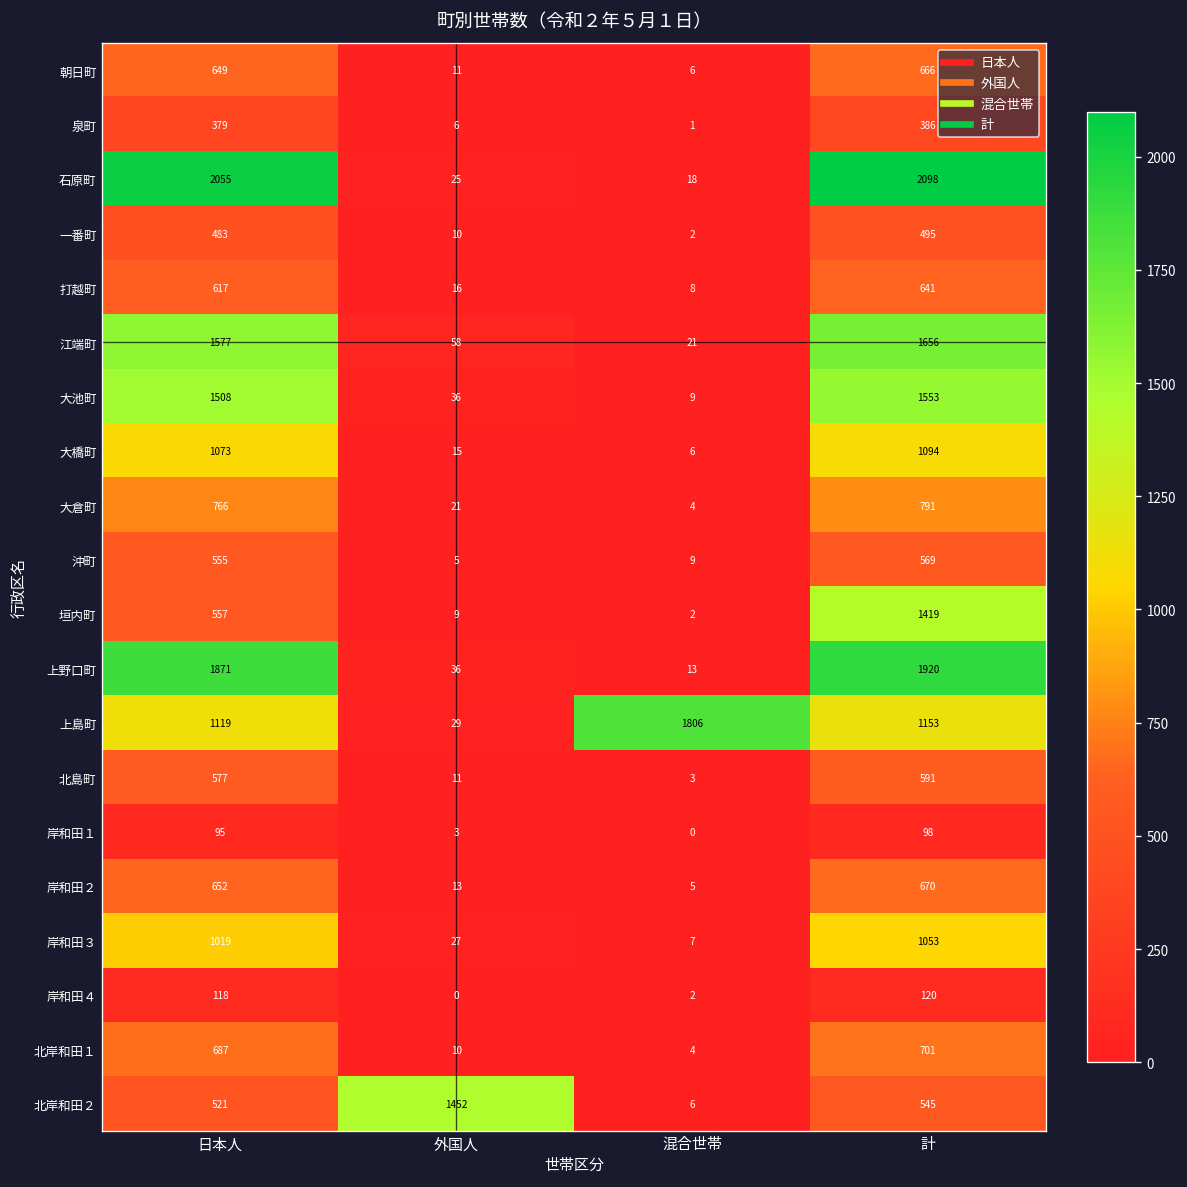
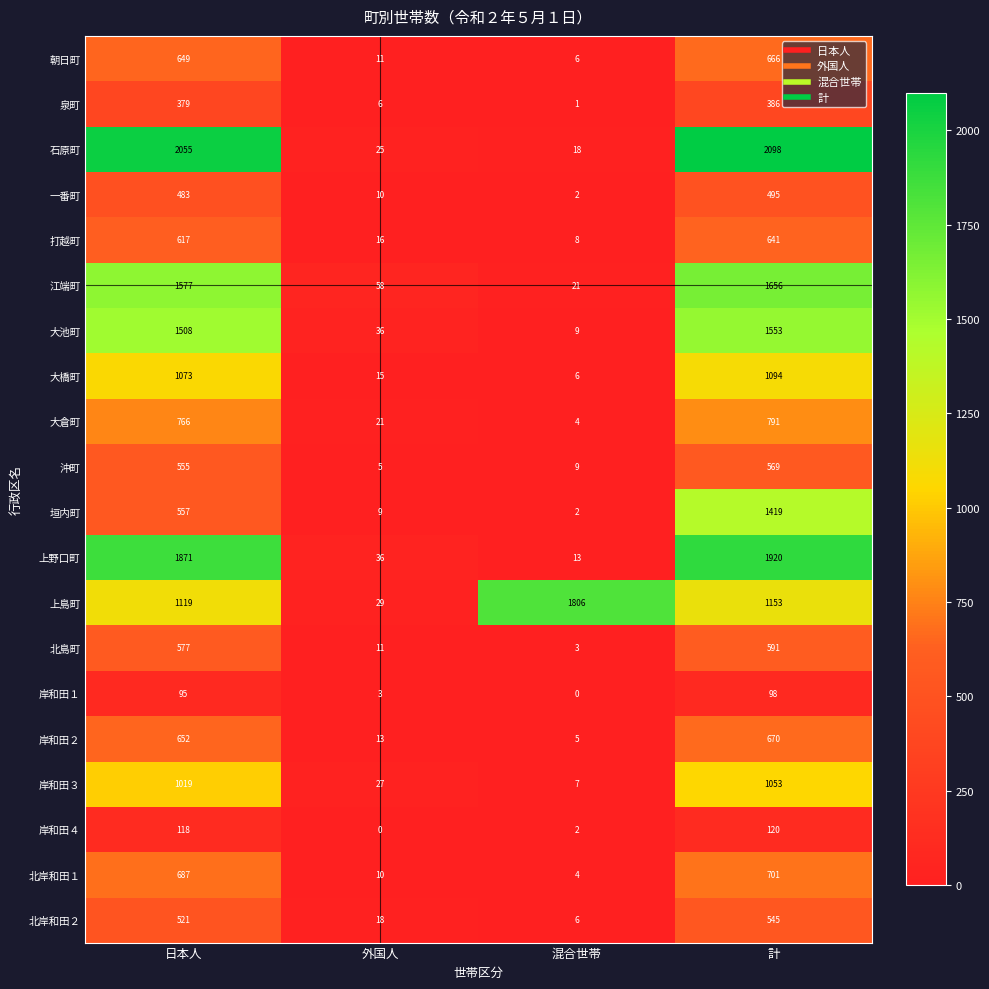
北岸和田２, 外国人: 1452 -> 18
